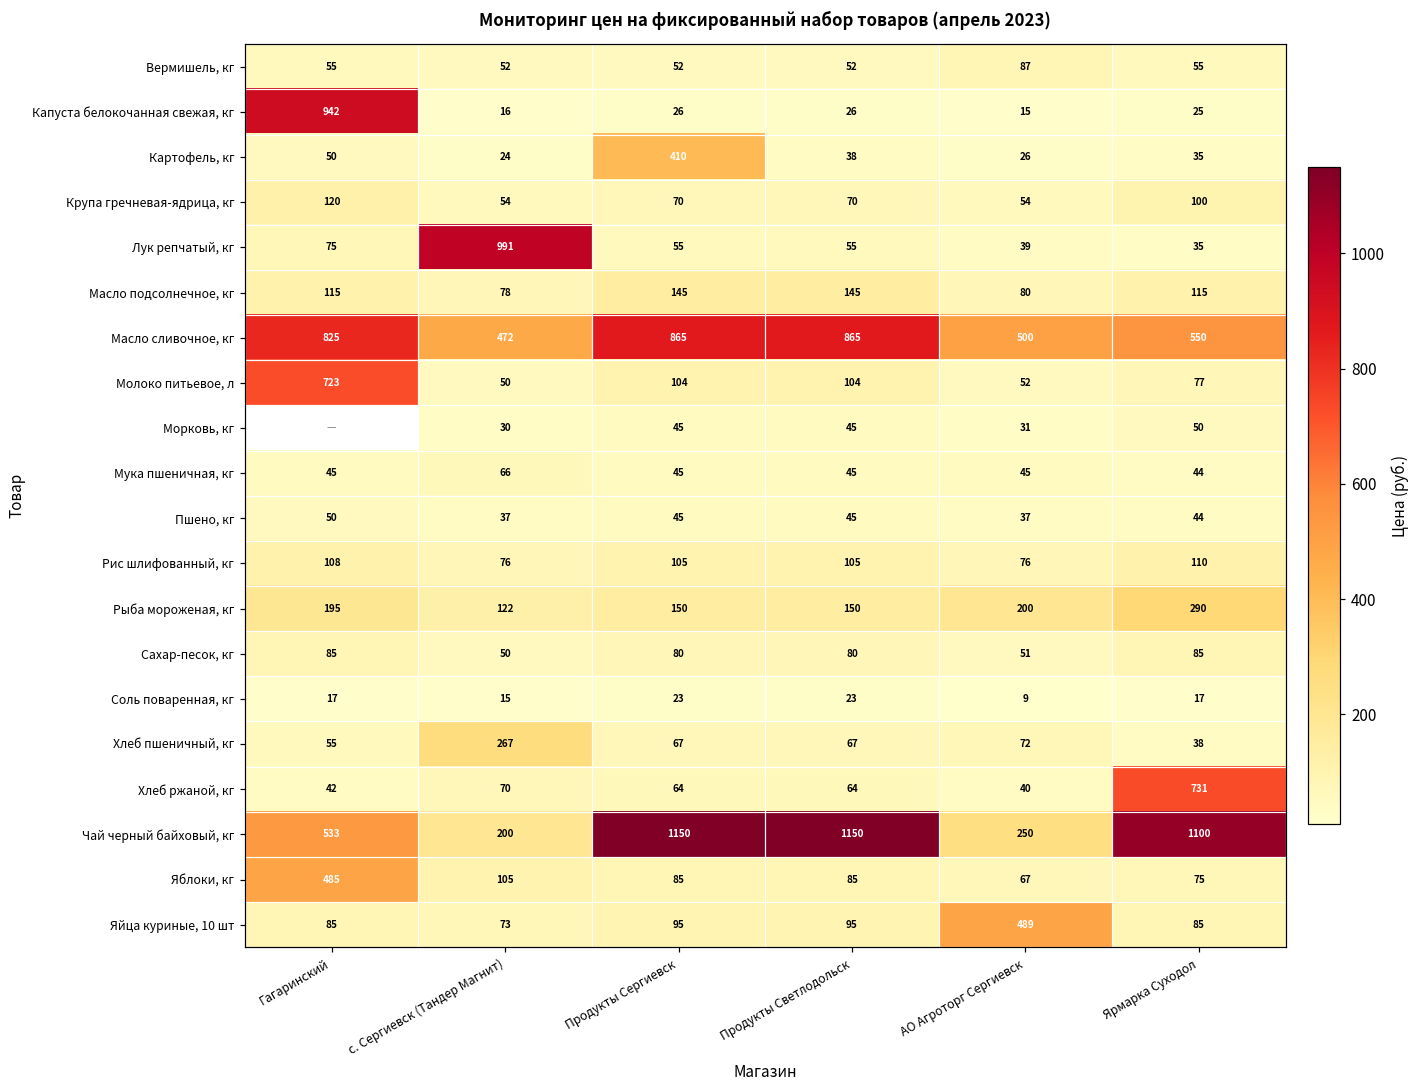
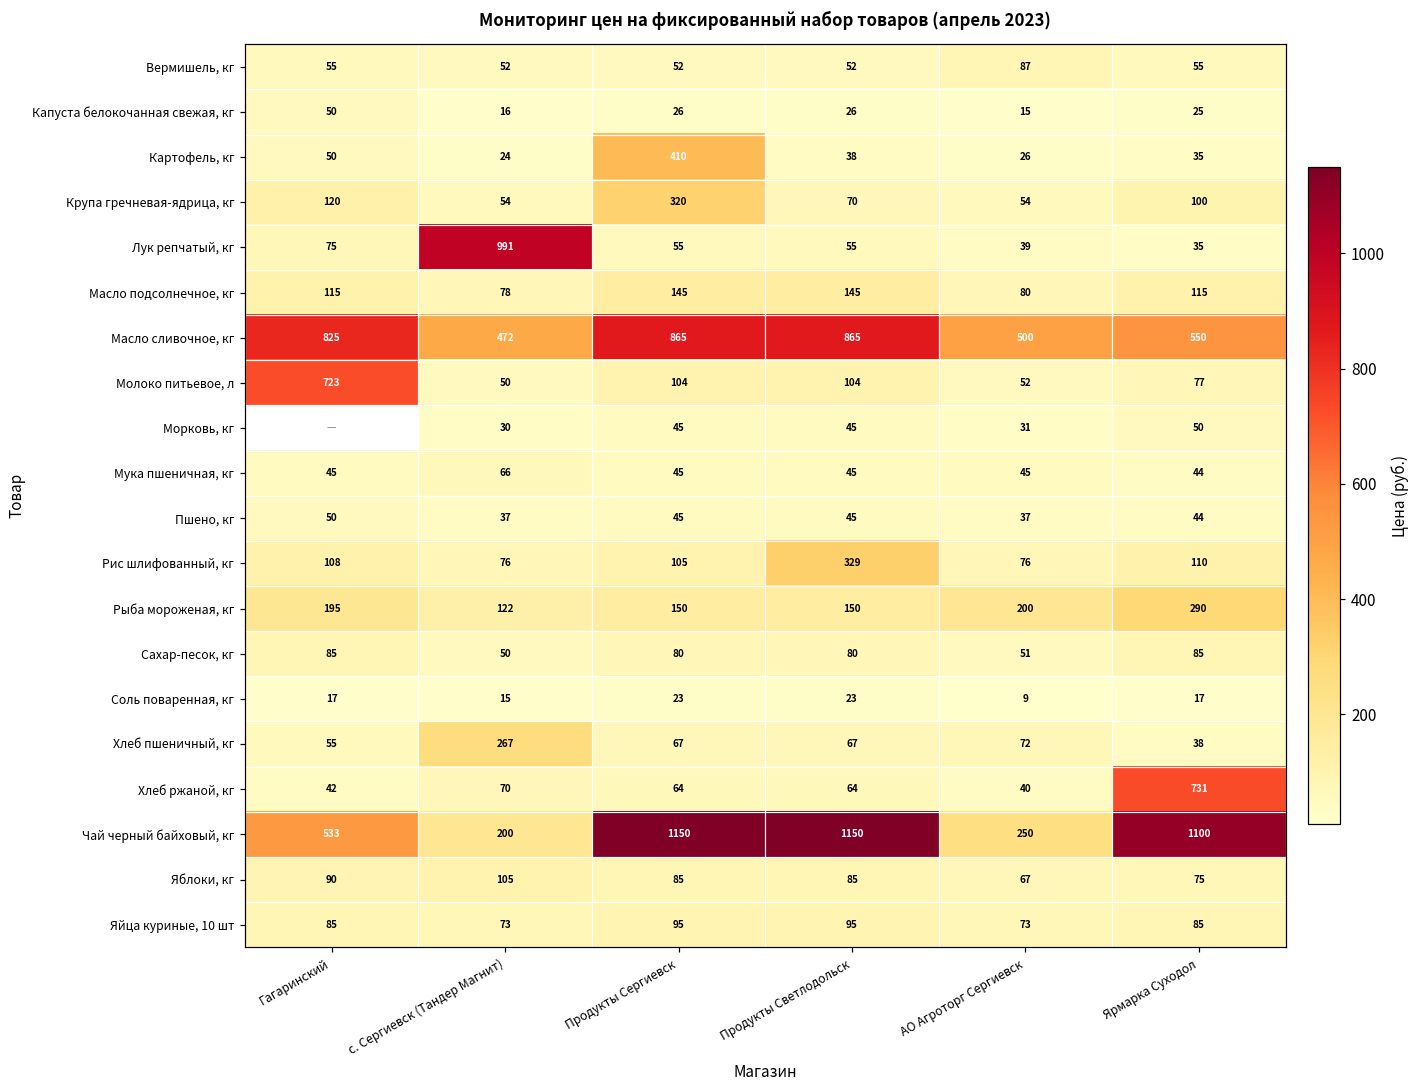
Капуста белокочанная свежая, кг, Гагаринский: 942 -> 50
Крупа гречневая-ядрица, кг, Продукты Сергиевск: 70 -> 320
Рис шлифованный, кг, Продукты Светлодольск: 105 -> 329
Яблоки, кг, Гагаринский: 485 -> 90
Яйца куриные, 10 шт, АО Агроторг Сергиевск: 489 -> 73
